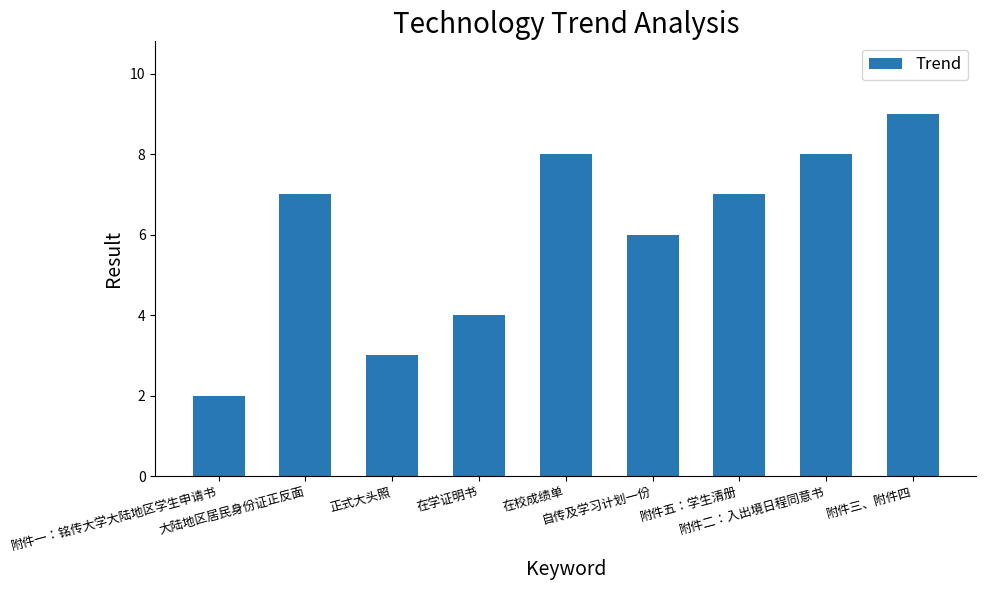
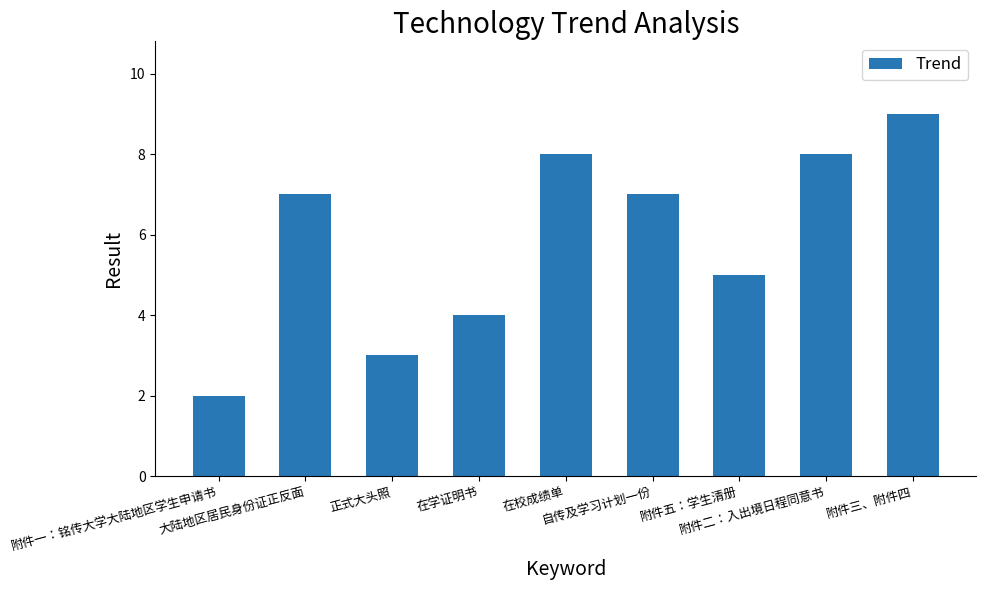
自传及学习计划一份: 6 -> 7
附件五：学生清册: 7 -> 5
